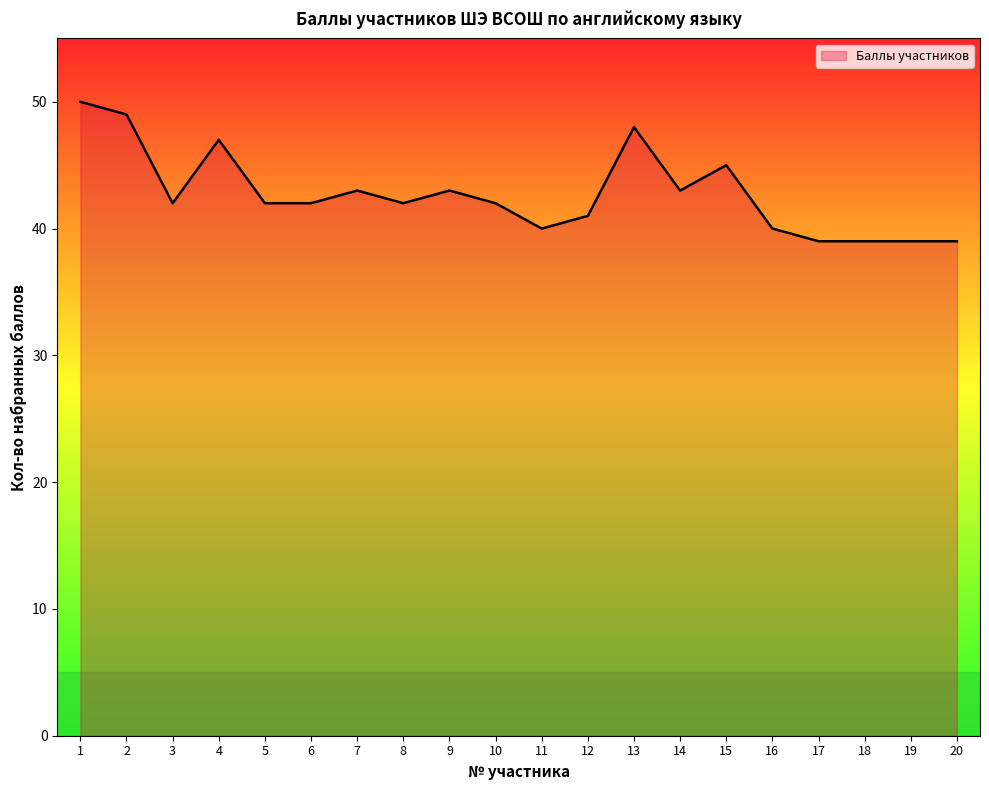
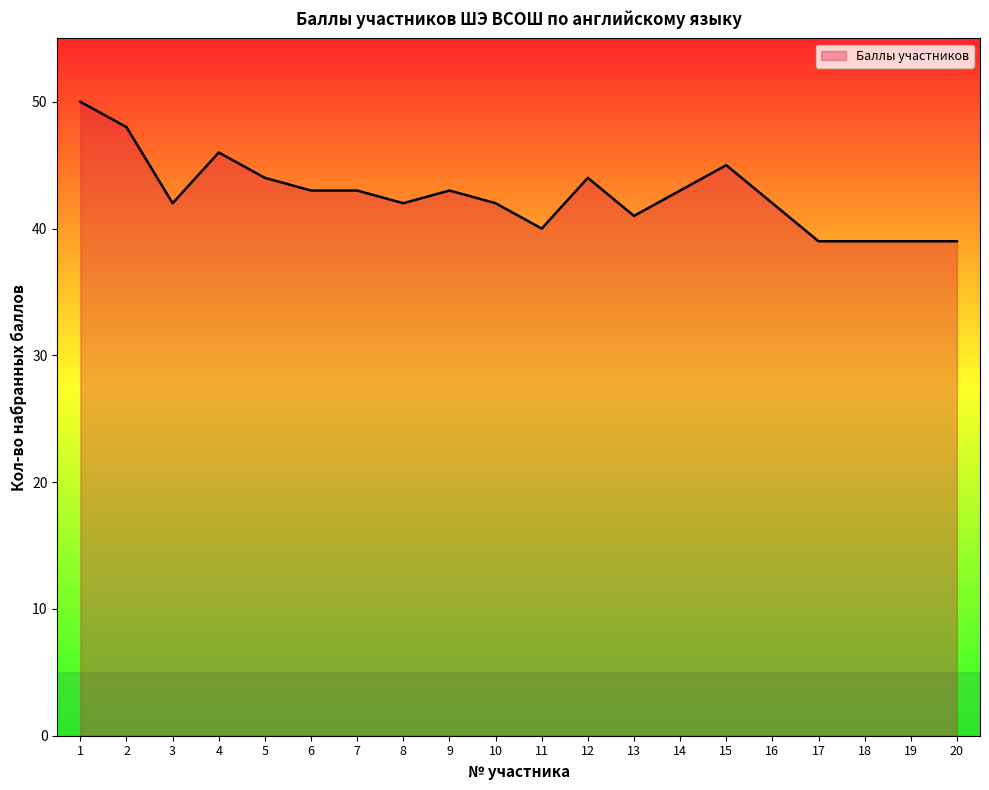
2: 49 -> 48
4: 47 -> 46
5: 42 -> 44
6: 42 -> 43
12: 41 -> 44
13: 48 -> 41
16: 40 -> 42
